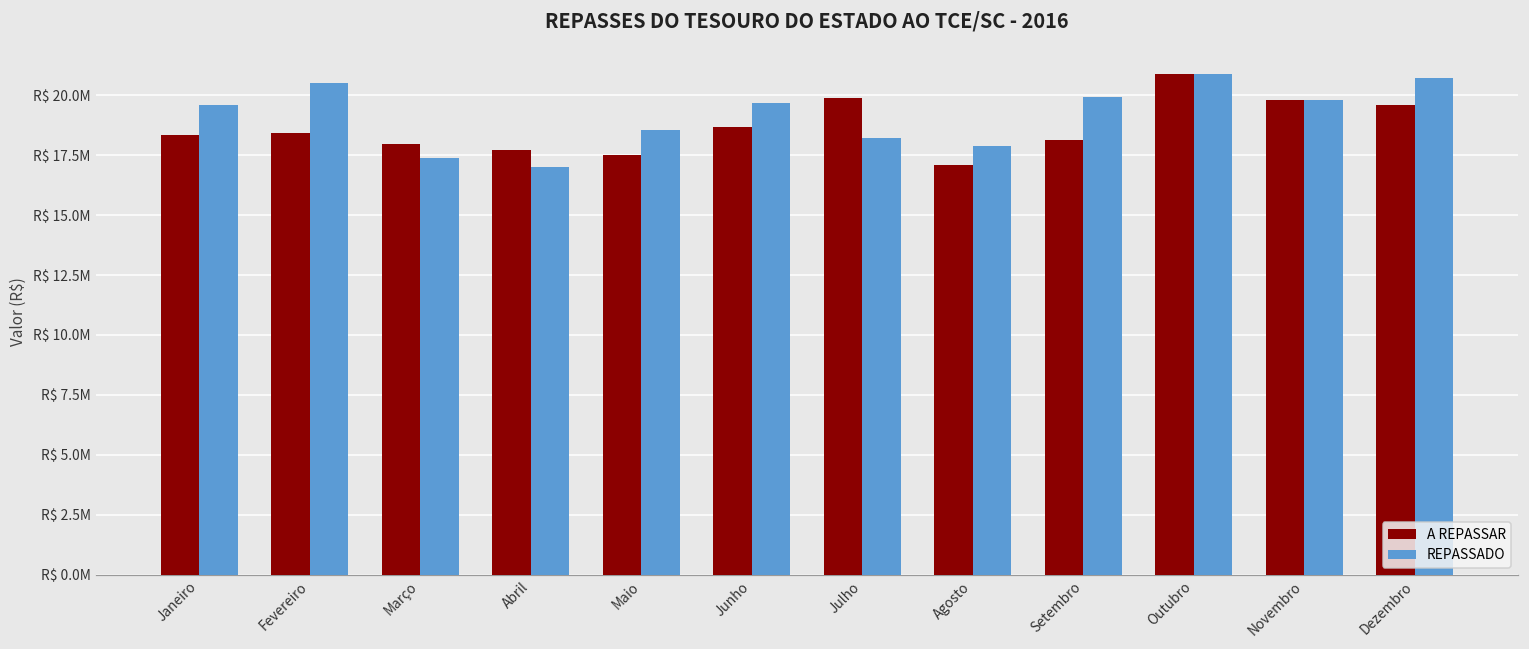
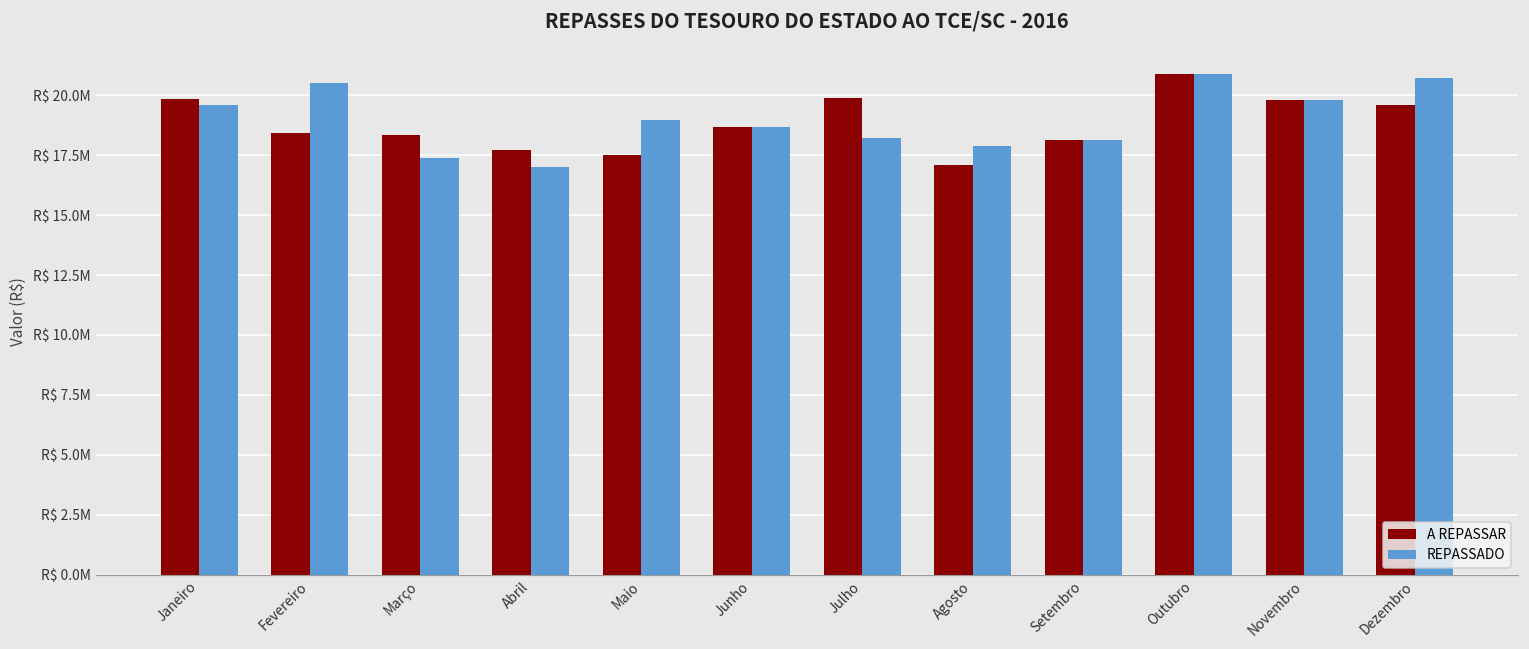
A REPASSAR, Janeiro: R$ 18300000 -> R$ 19800000
A REPASSAR, Março: R$ 18000000 -> R$ 18300000
REPASSADO, Maio: R$ 18600000 -> R$ 19000000
REPASSADO, Junho: R$ 19700000 -> R$ 18700000
REPASSADO, Setembro: R$ 19900000 -> R$ 18100000
